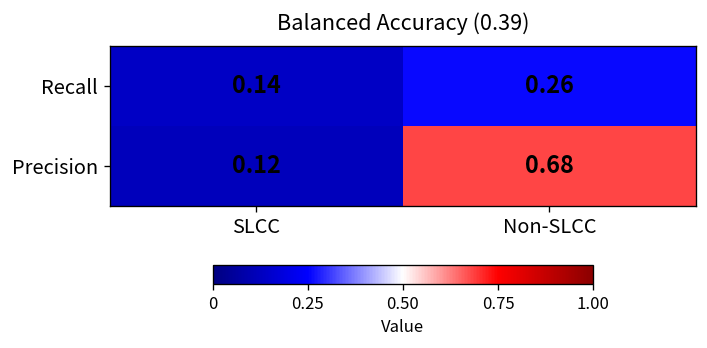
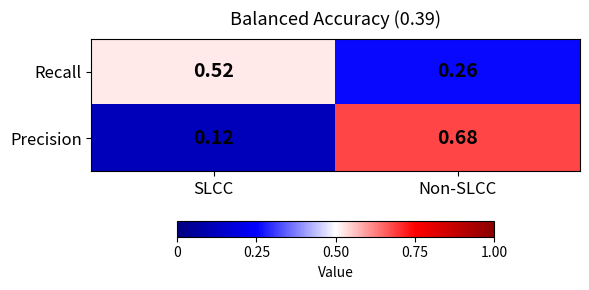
Recall, SLCC: 0.14 -> 0.52
